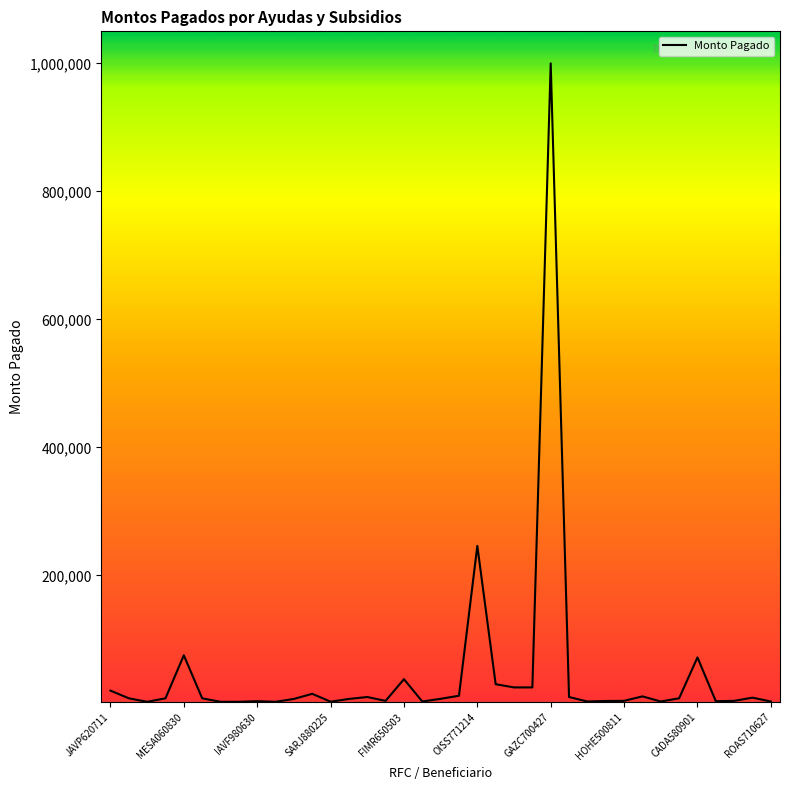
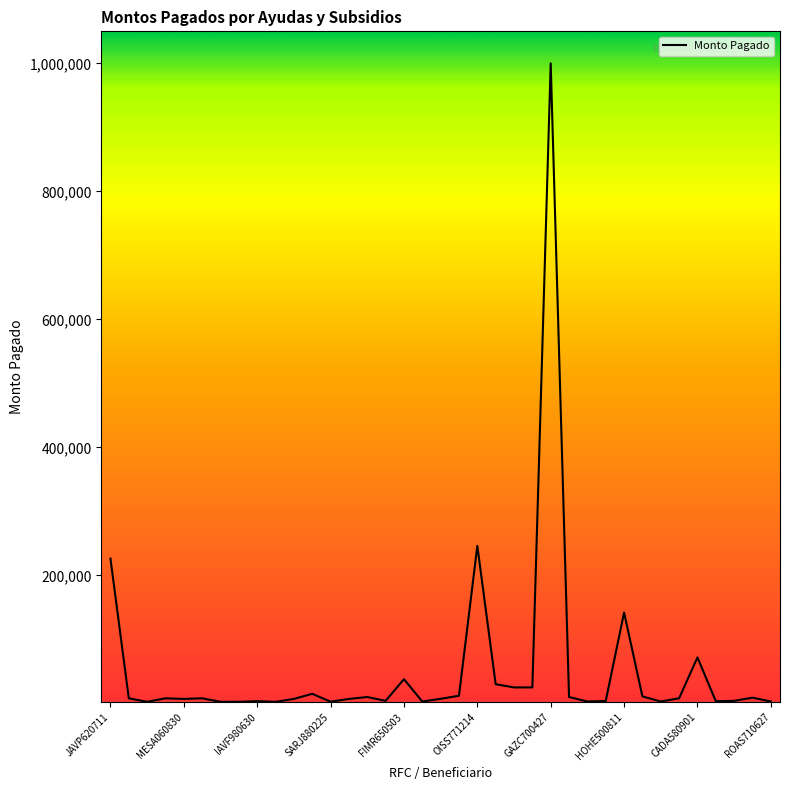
JAVP620711: 20,000 -> 230,000
MESA060830: 80,000 -> 10,000
HOHE500811: 0 -> 140,000
